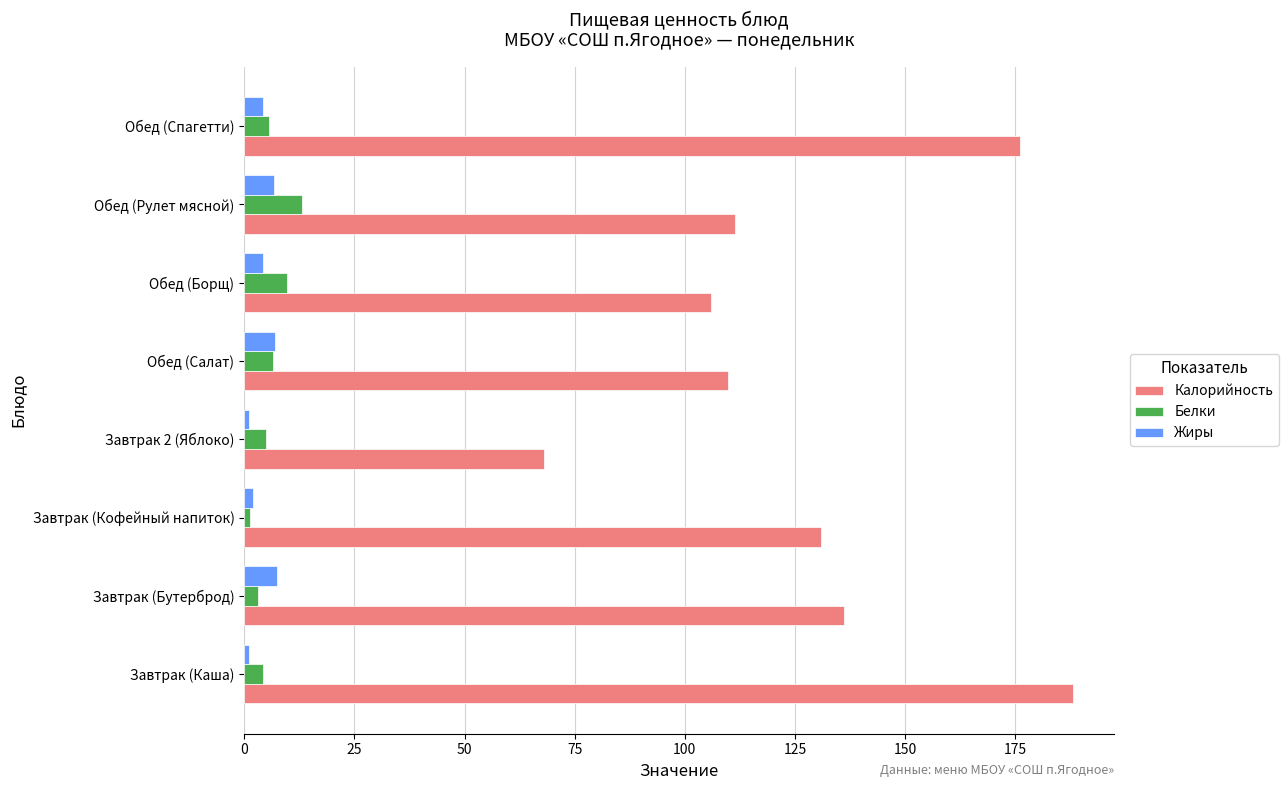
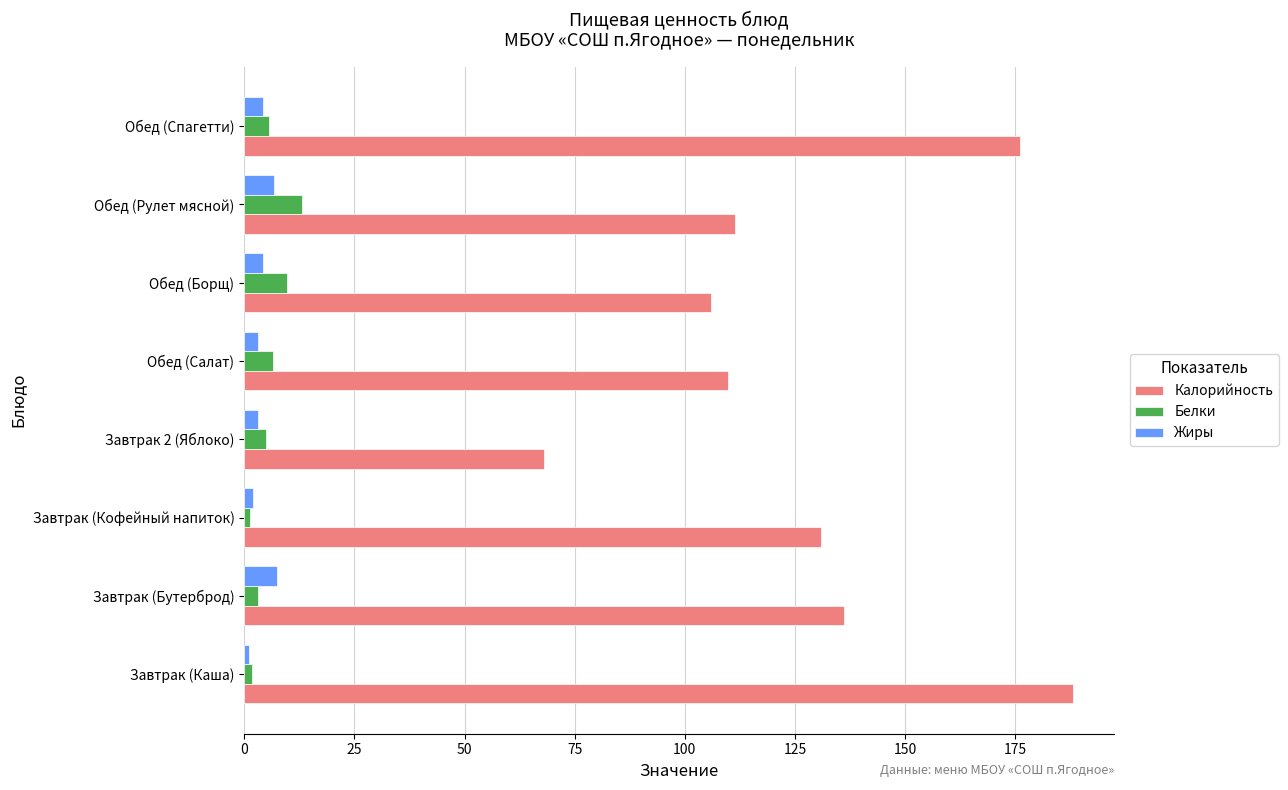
Жиры, Обед (Салат): 7 -> 3
Жиры, Завтрак 2 (Яблоко): 1 -> 3
Белки, Завтрак (Каша): 4 -> 2
